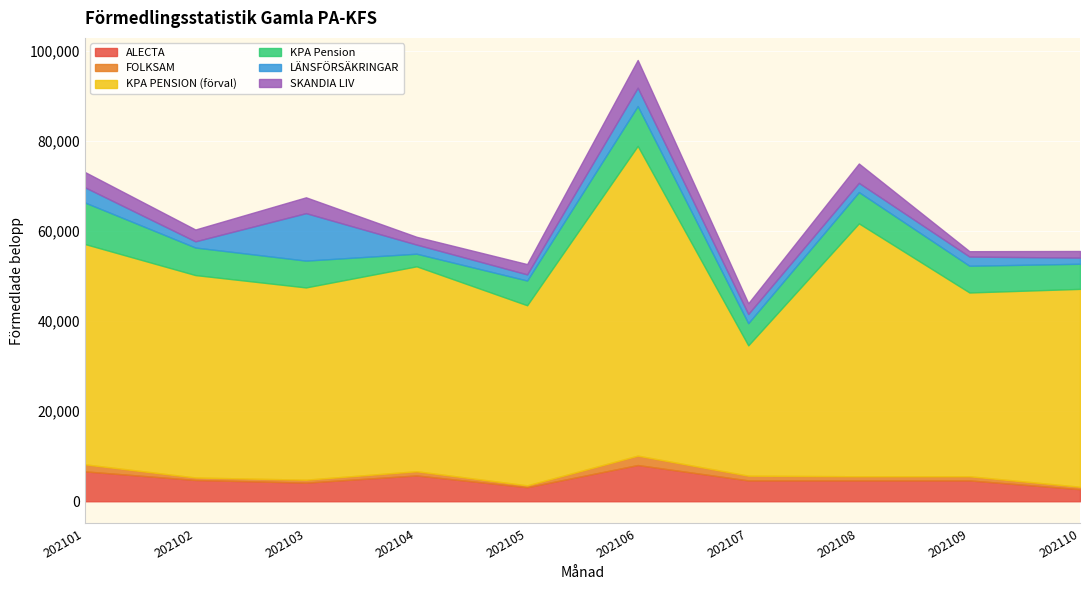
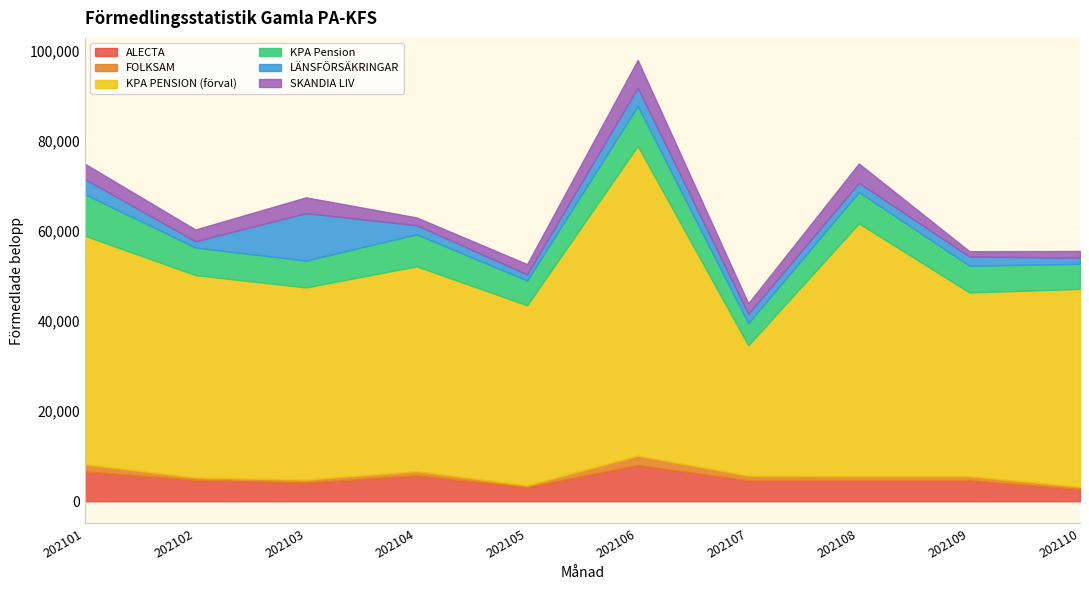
KPA PENSION (förval), 202101: 49,000 -> 51,000
KPA Pension, 202104: 3,000 -> 7,000
